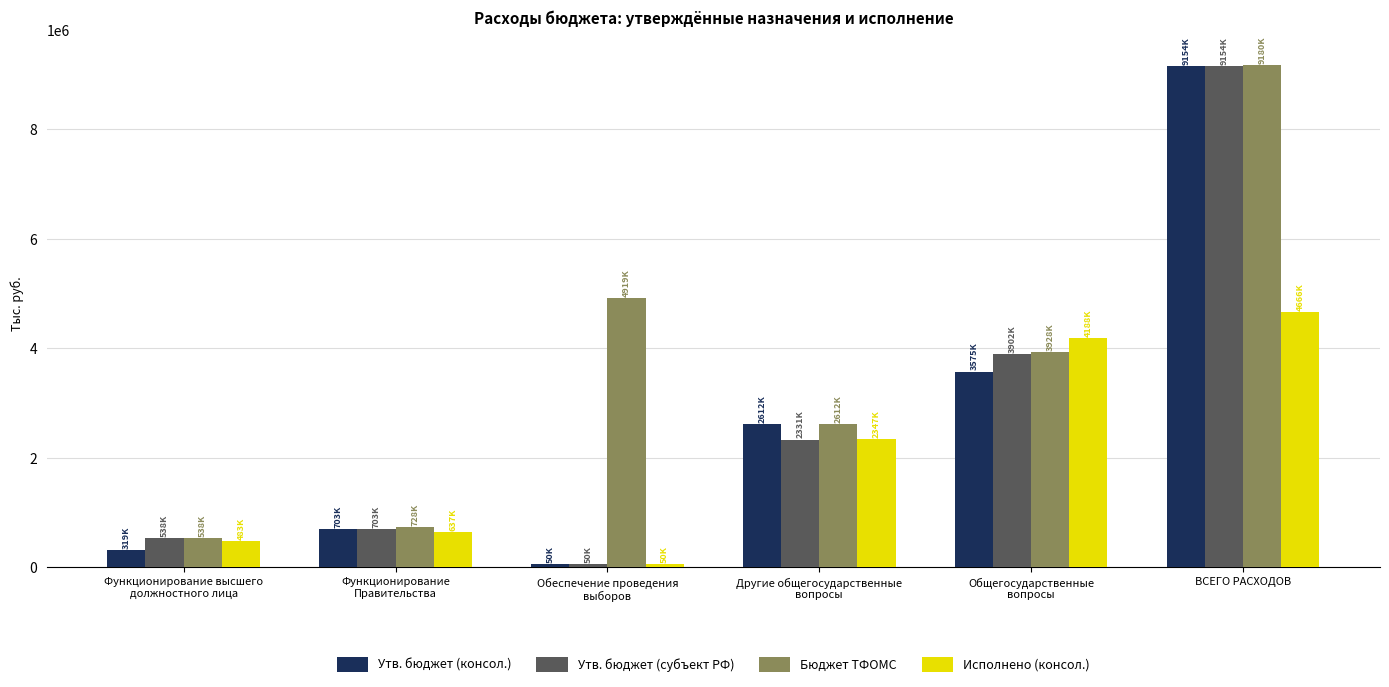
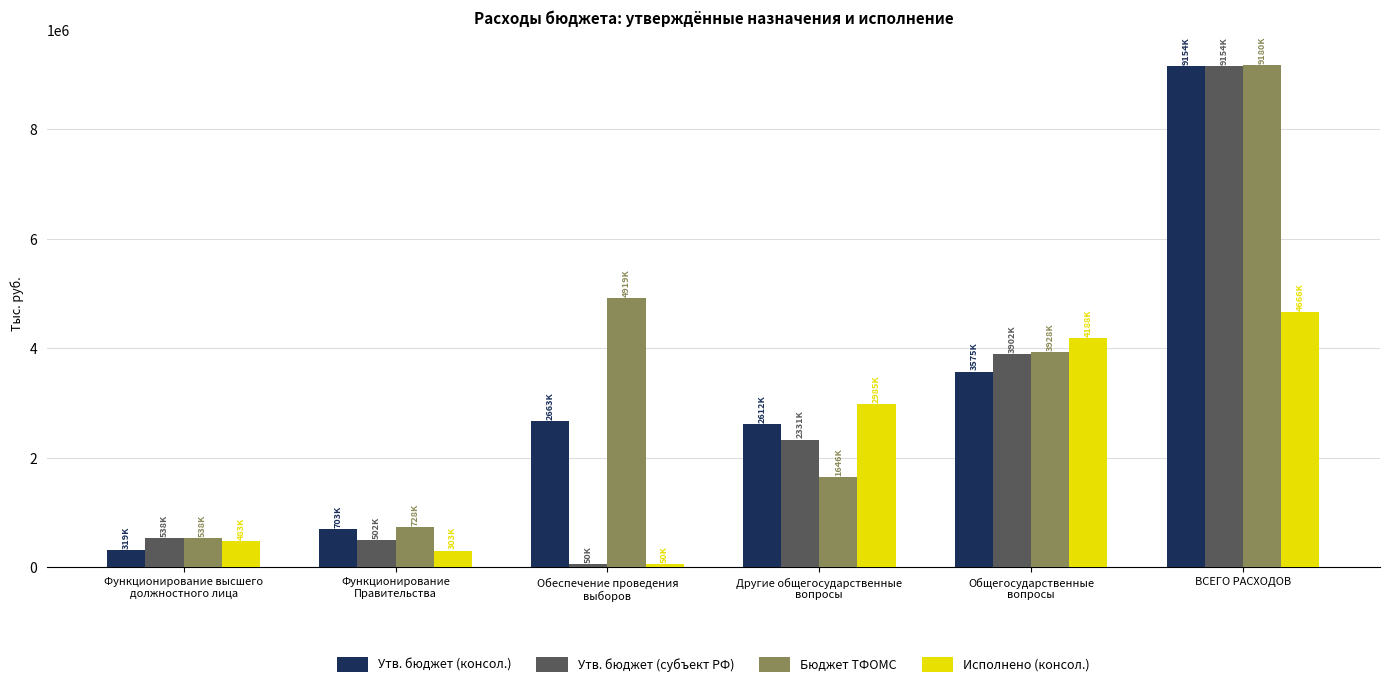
Утв. бюджет (субъект РФ), Функционирование Правительства: 703K -> 502K
Исполнено (консол.), Функционирование Правительства: 637K -> 303K
Утв. бюджет (консол.), Обеспечение проведения выборов: 50K -> 2663K
Бюджет ТФОМС, Другие общегосударственные вопросы: 2612K -> 1646K
Исполнено (консол.), Другие общегосударственные вопросы: 2347K -> 2985K
